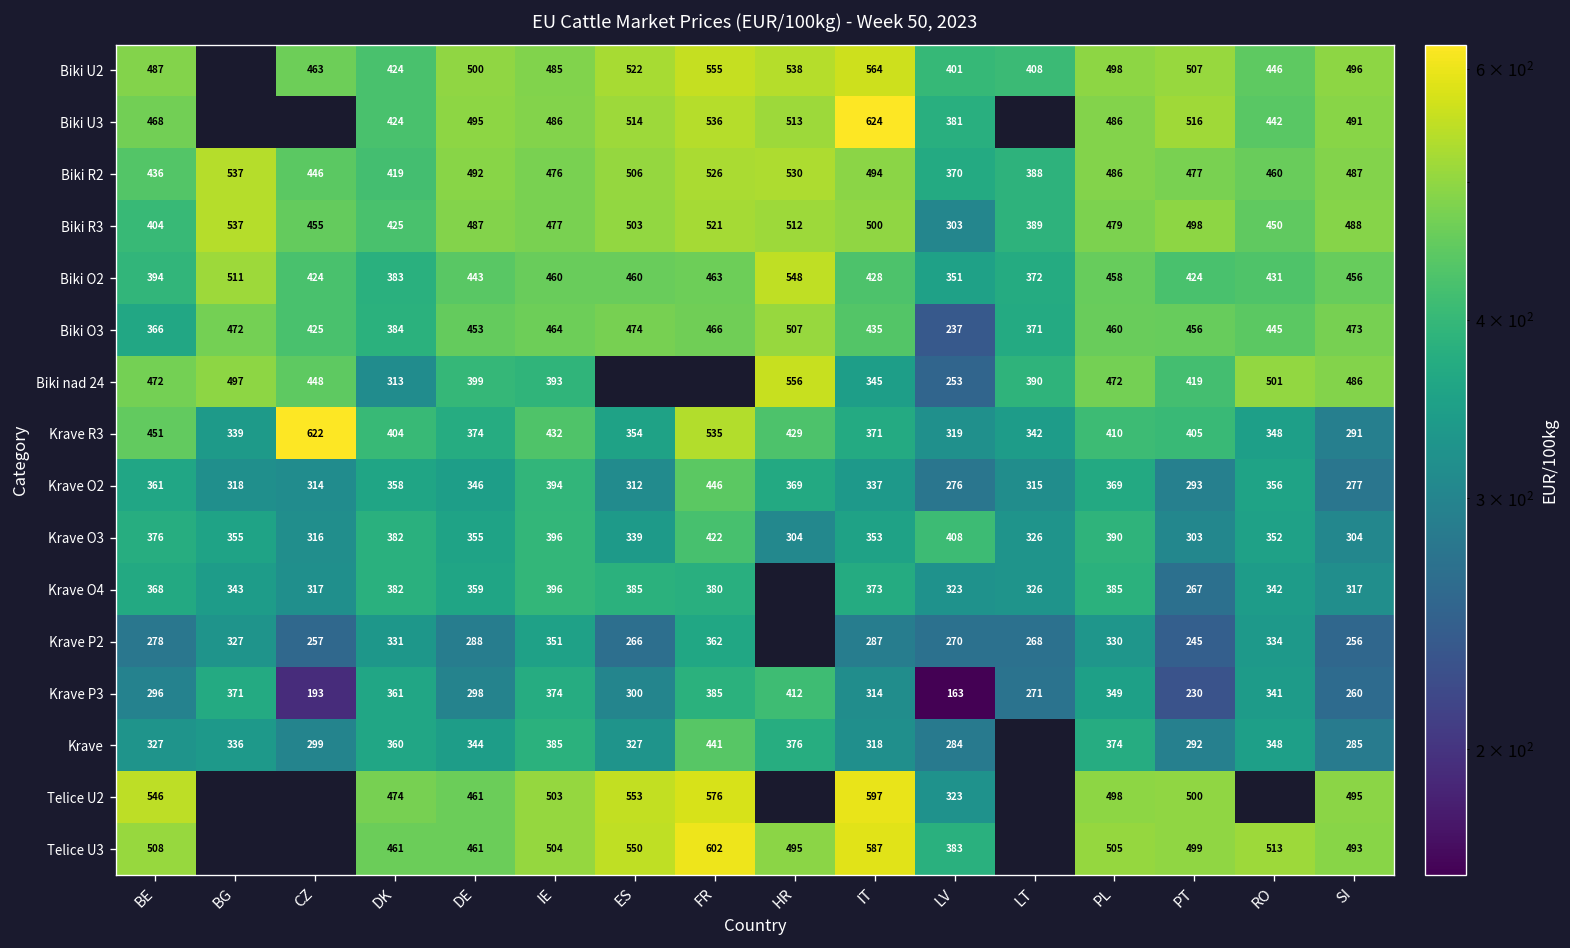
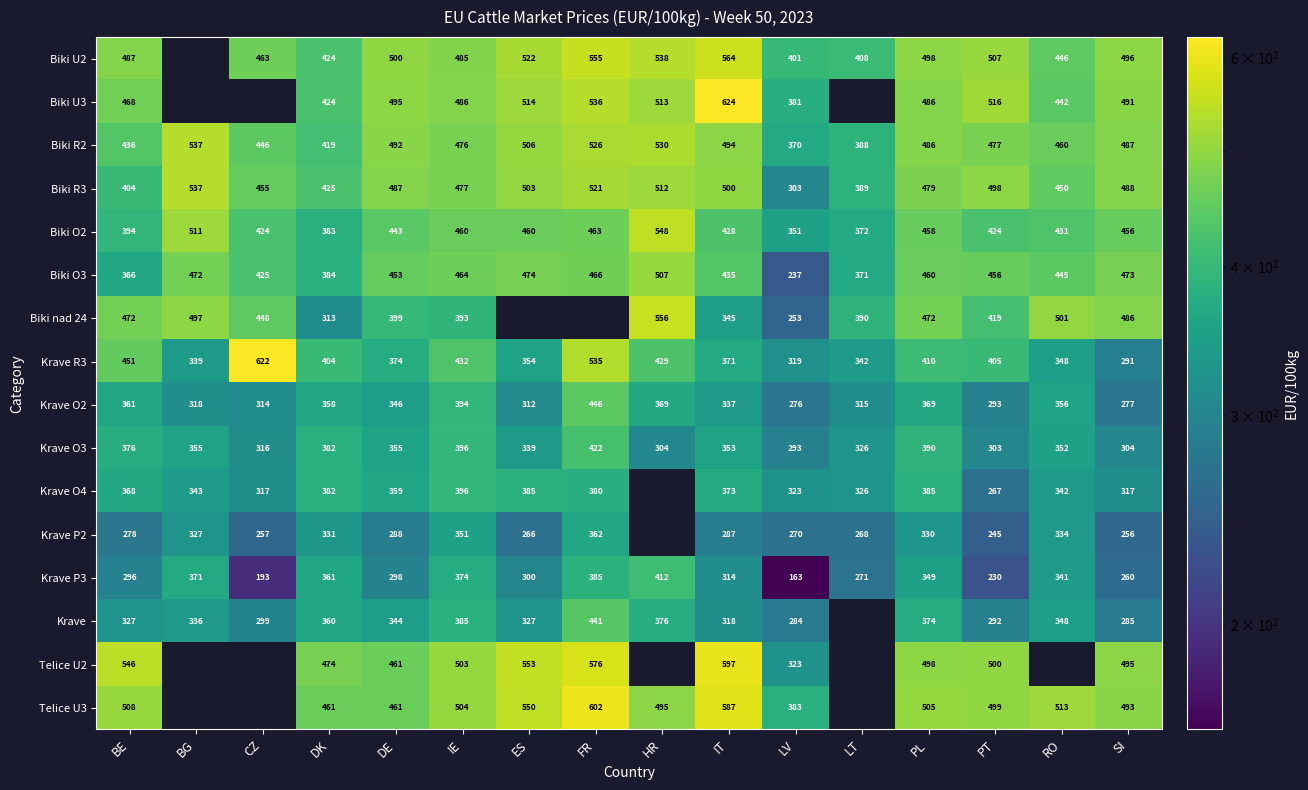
Krave O3, LV: 408 -> 293
